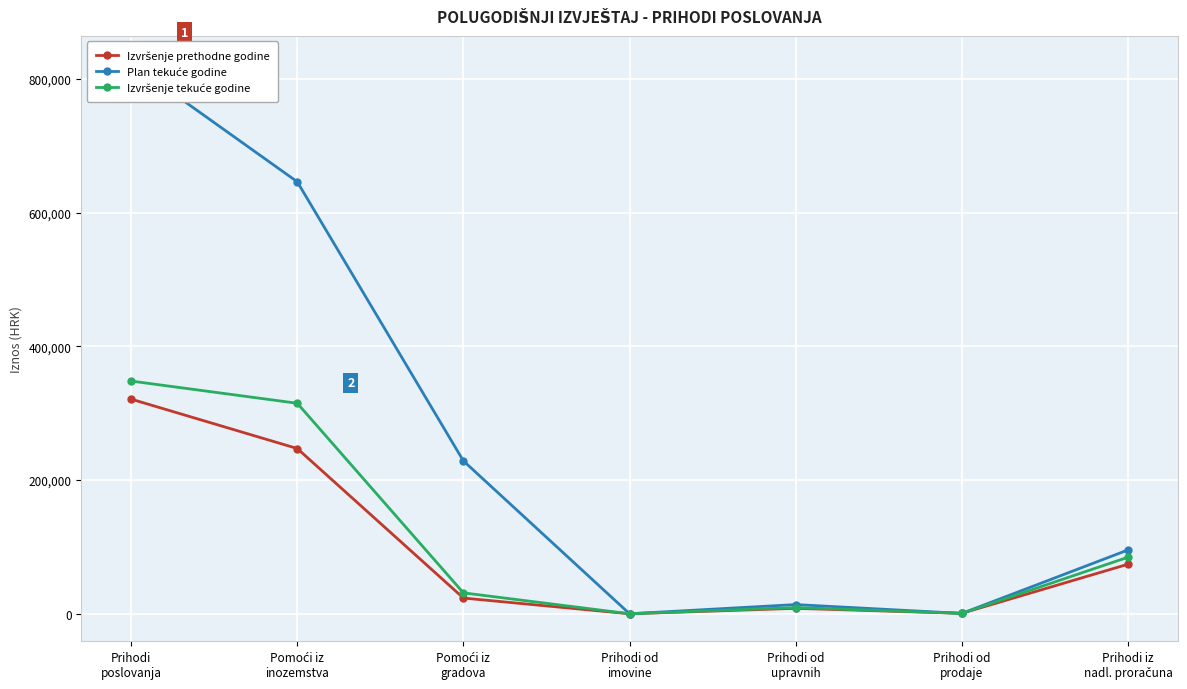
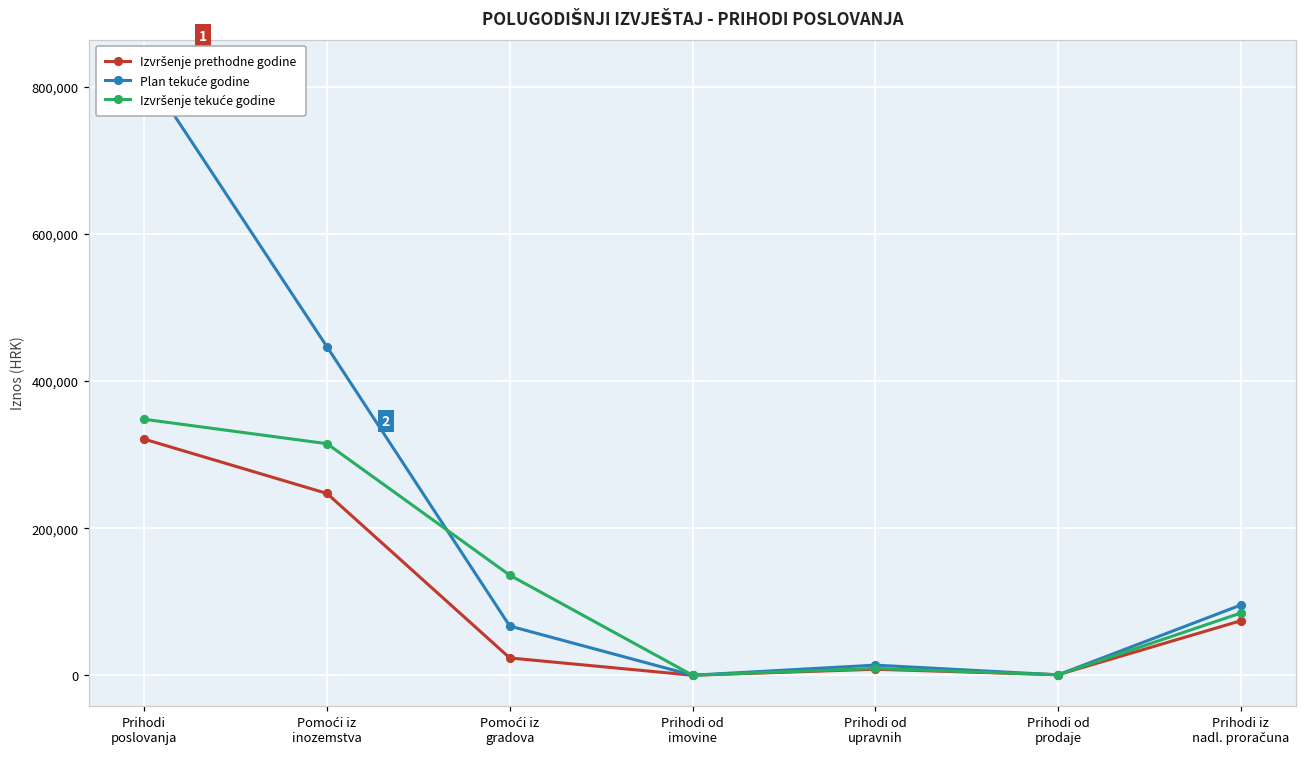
Plan tekuće godine, Pomoći iz inozemstva: 650,000 -> 450,000
Plan tekuće godine, Pomoći iz gradova: 230,000 -> 70,000
Izvršenje tekuće godine, Pomoći iz gradova: 30,000 -> 140,000
